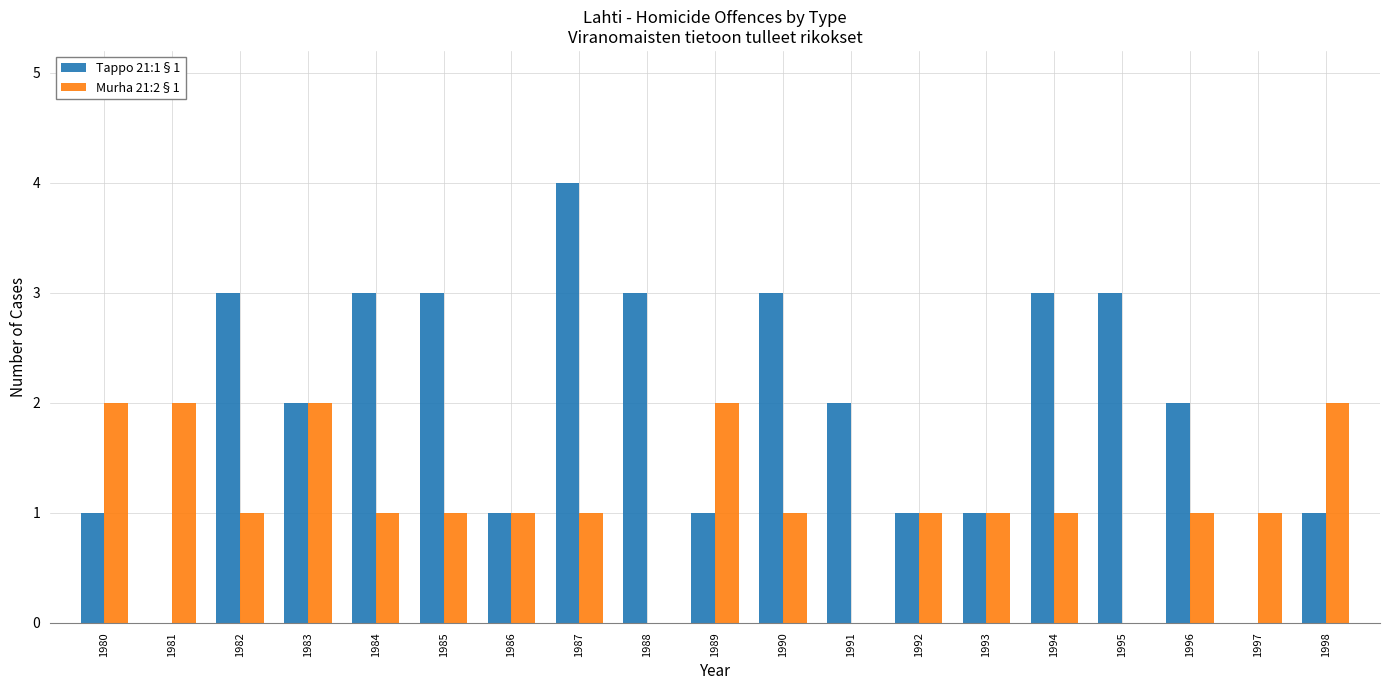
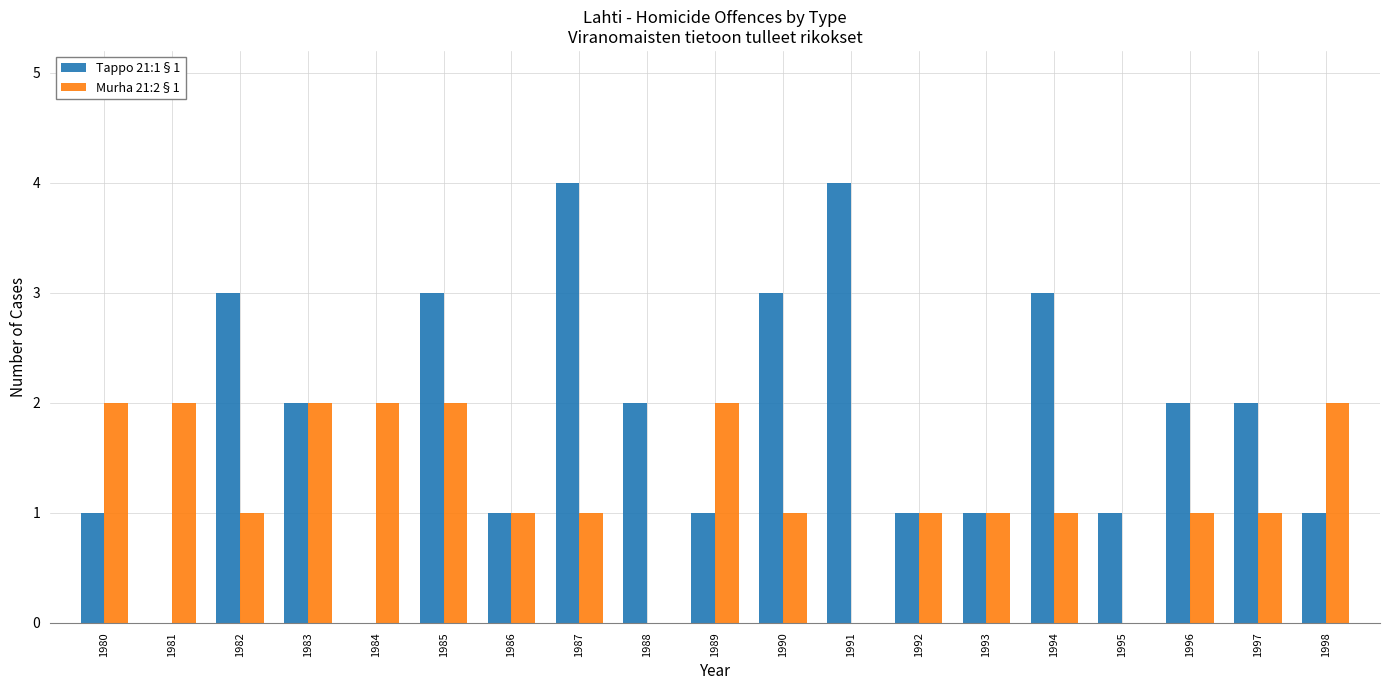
Tappo 21:1§1, 1984: 3 -> 0
Murha 21:2§1, 1984: 1 -> 2
Murha 21:2§1, 1985: 1 -> 2
Tappo 21:1§1, 1988: 3 -> 2
Tappo 21:1§1, 1991: 2 -> 4
Tappo 21:1§1, 1995: 3 -> 1
Tappo 21:1§1, 1997: 0 -> 2
